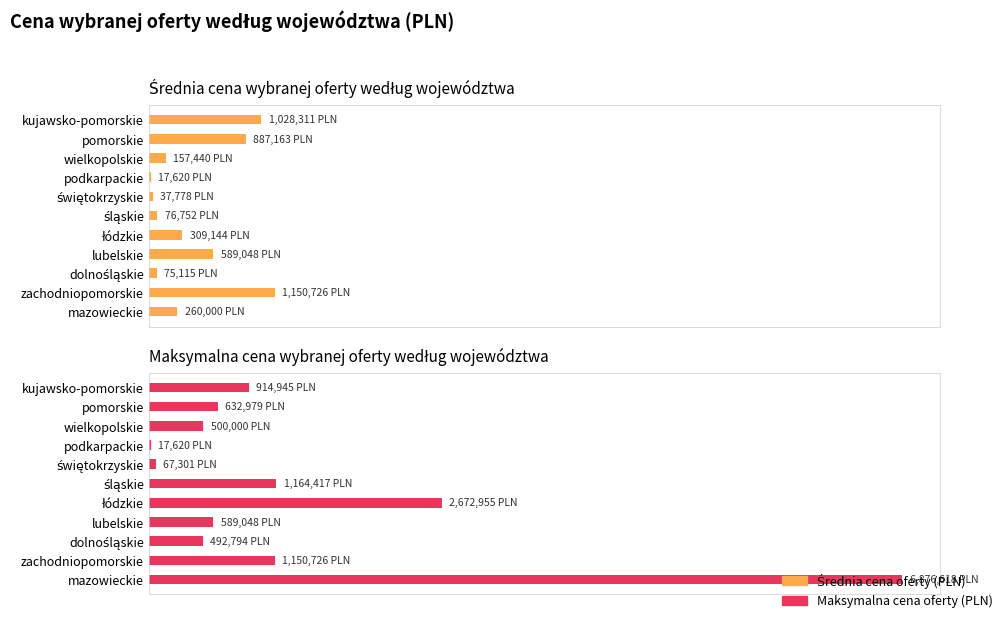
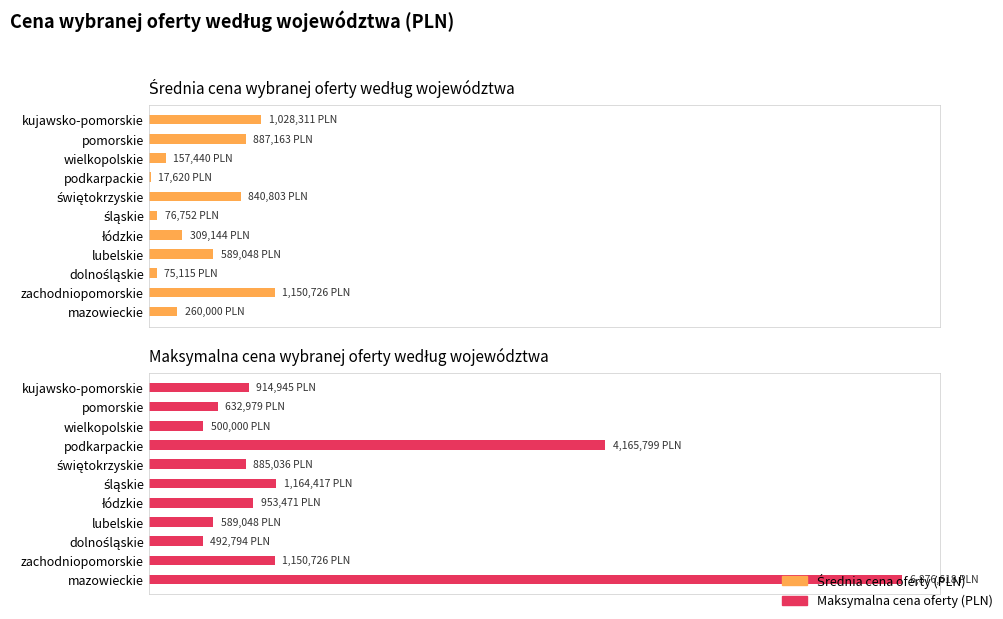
Średnia cena wybranej oferty według województwa, świętokrzyskie: 37,778 -> 840,803
Maksymalna cena wybranej oferty według województwa, podkarpackie: 17,620 -> 4,165,799
Maksymalna cena wybranej oferty według województwa, świętokrzyskie: 67,301 -> 885,036
Maksymalna cena wybranej oferty według województwa, łódzkie: 2,672,955 -> 953,471
